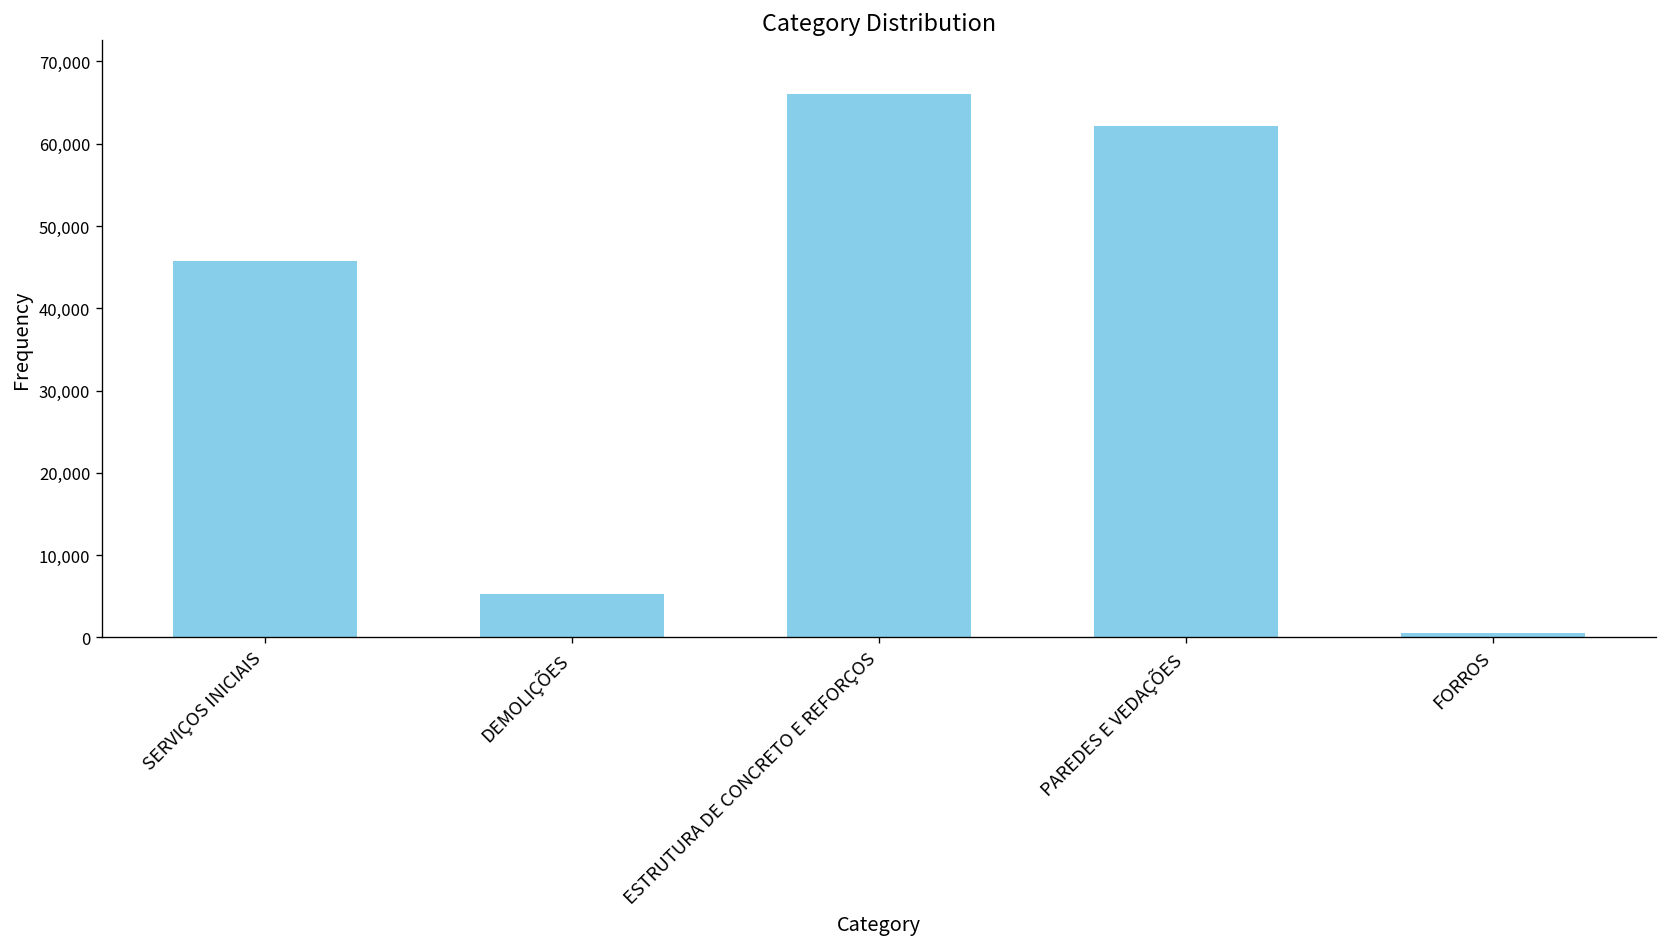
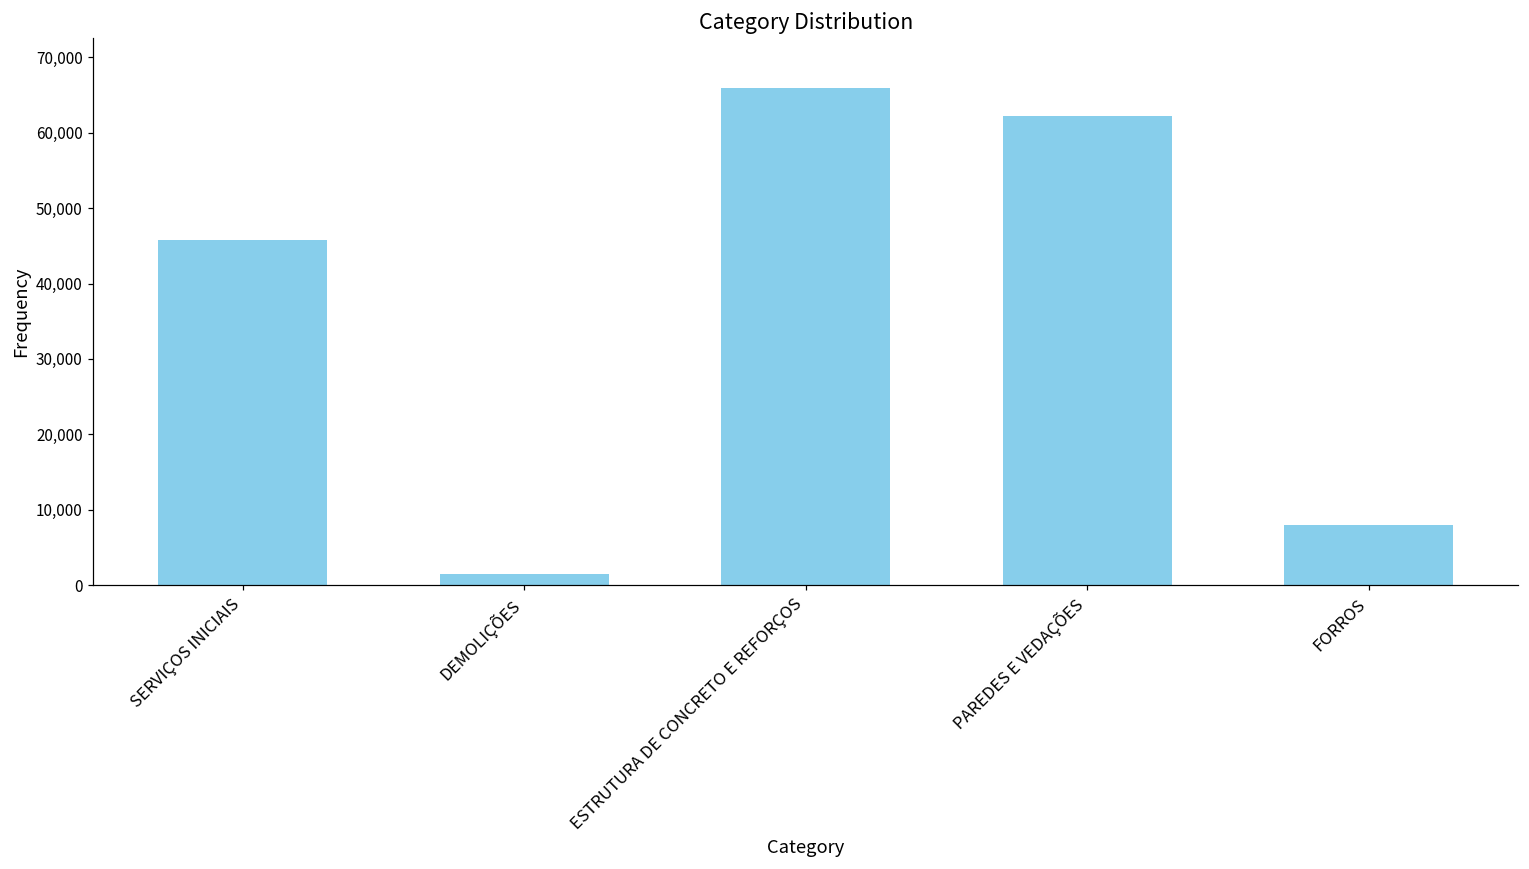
DEMOLIÇÕES: 5,000 -> 1,000
FORROS: 1,000 -> 8,000
